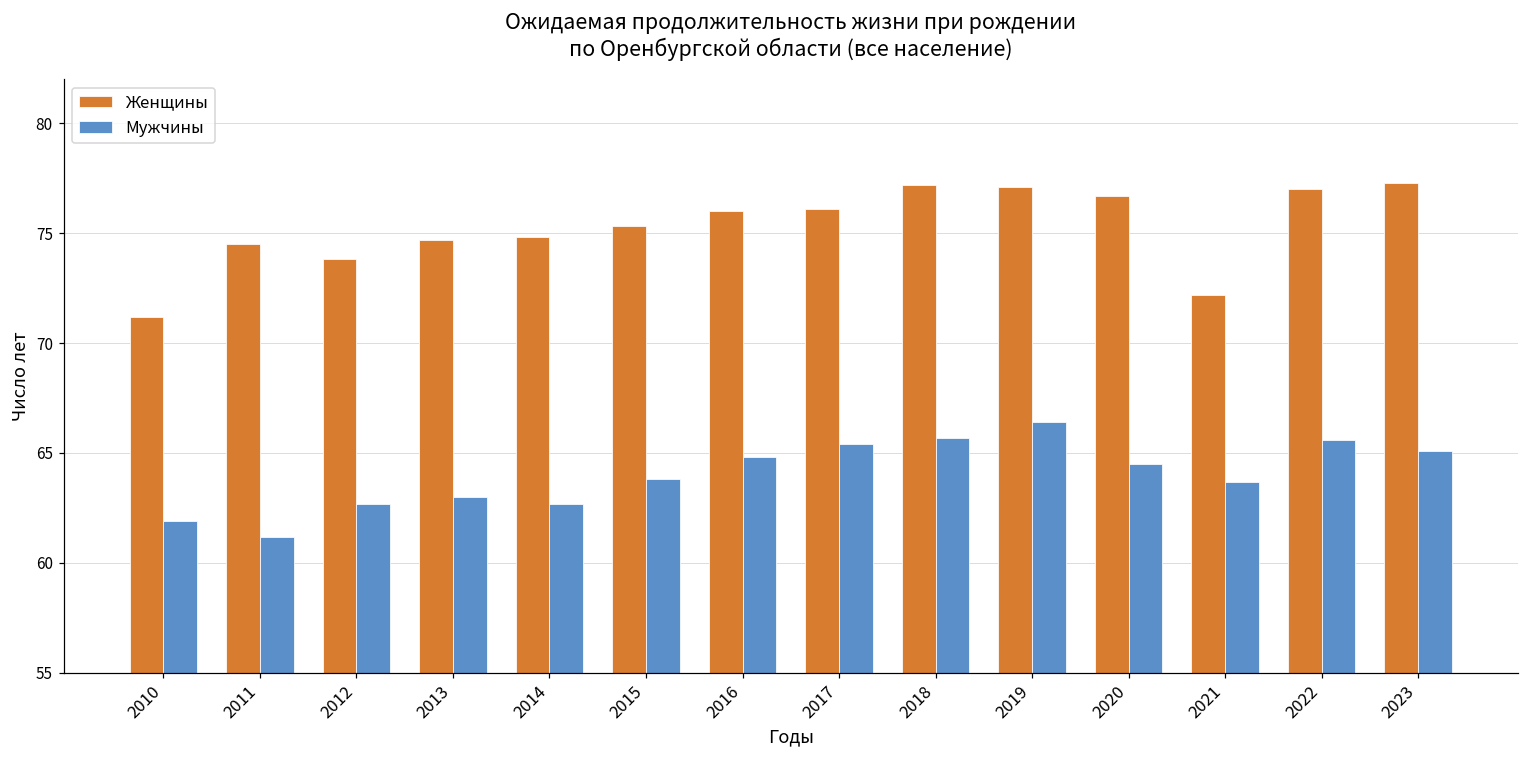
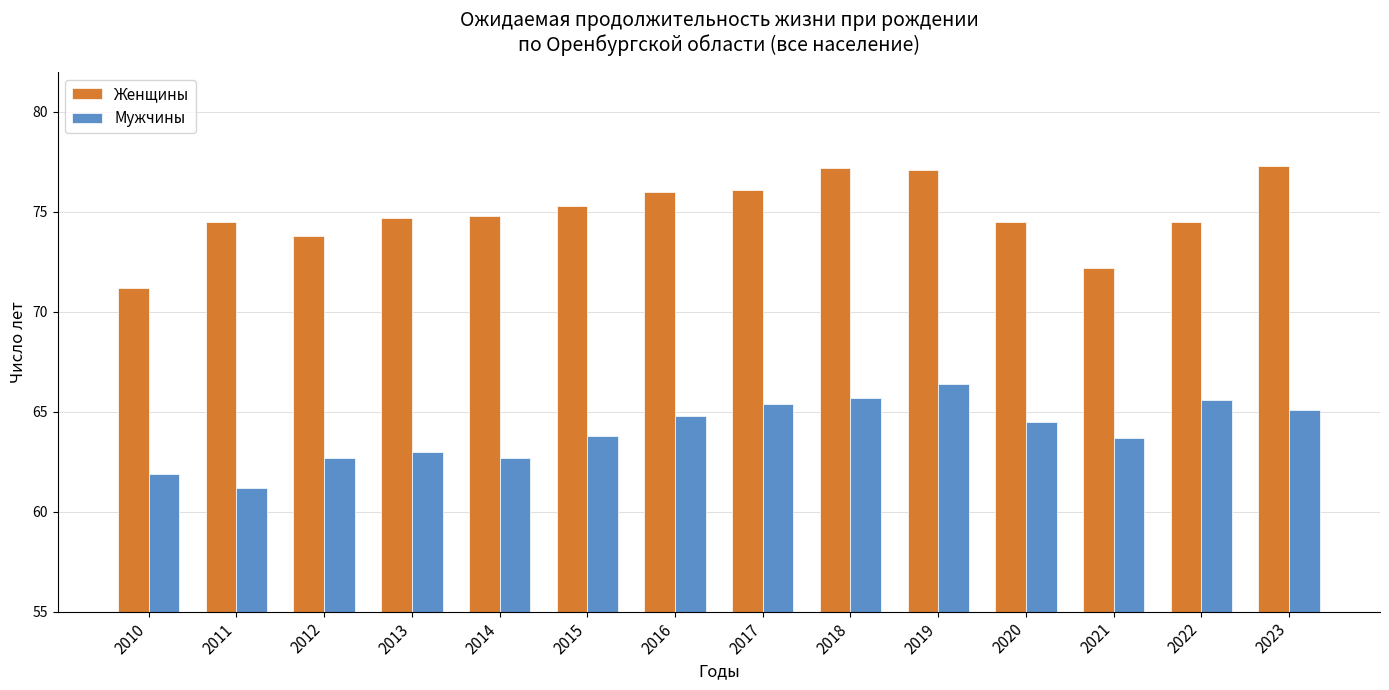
Женщины, 2020: 76.7 -> 74.5
Женщины, 2022: 77.0 -> 74.5
